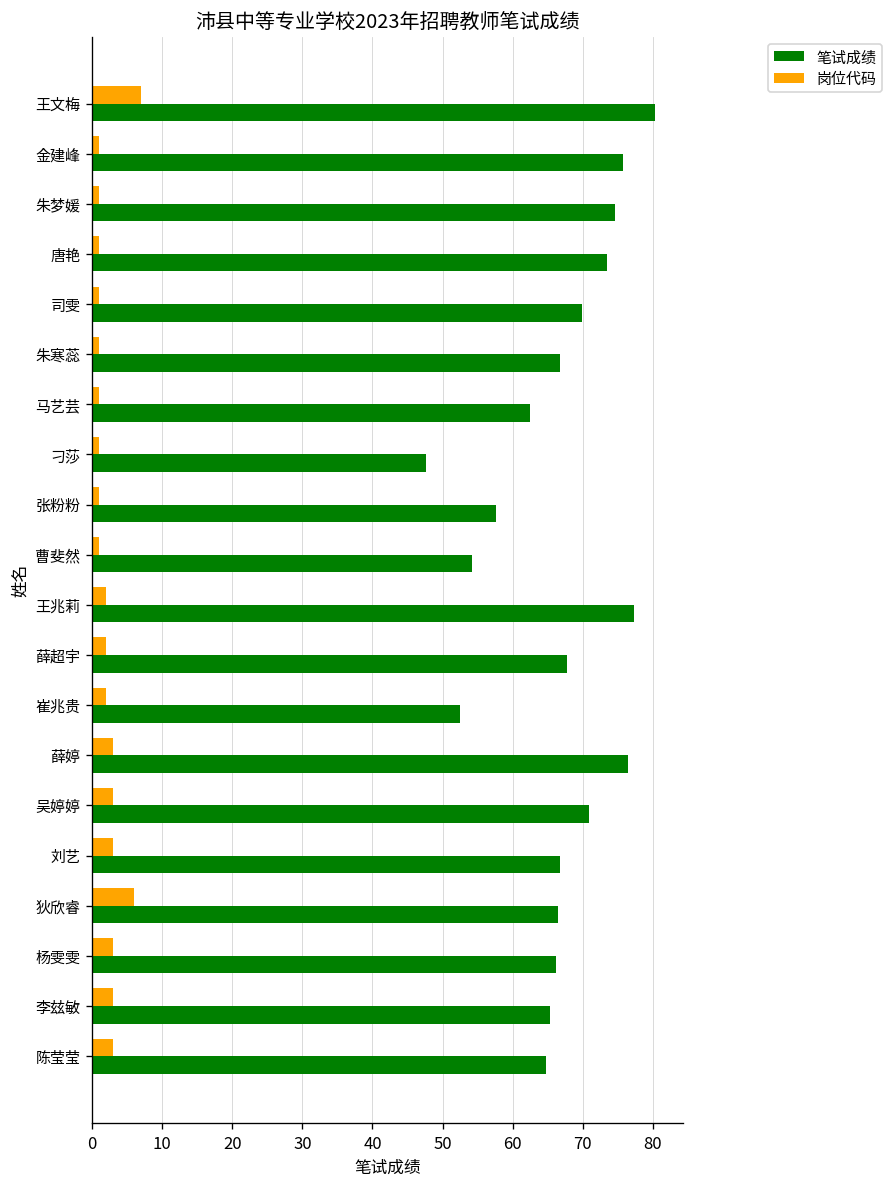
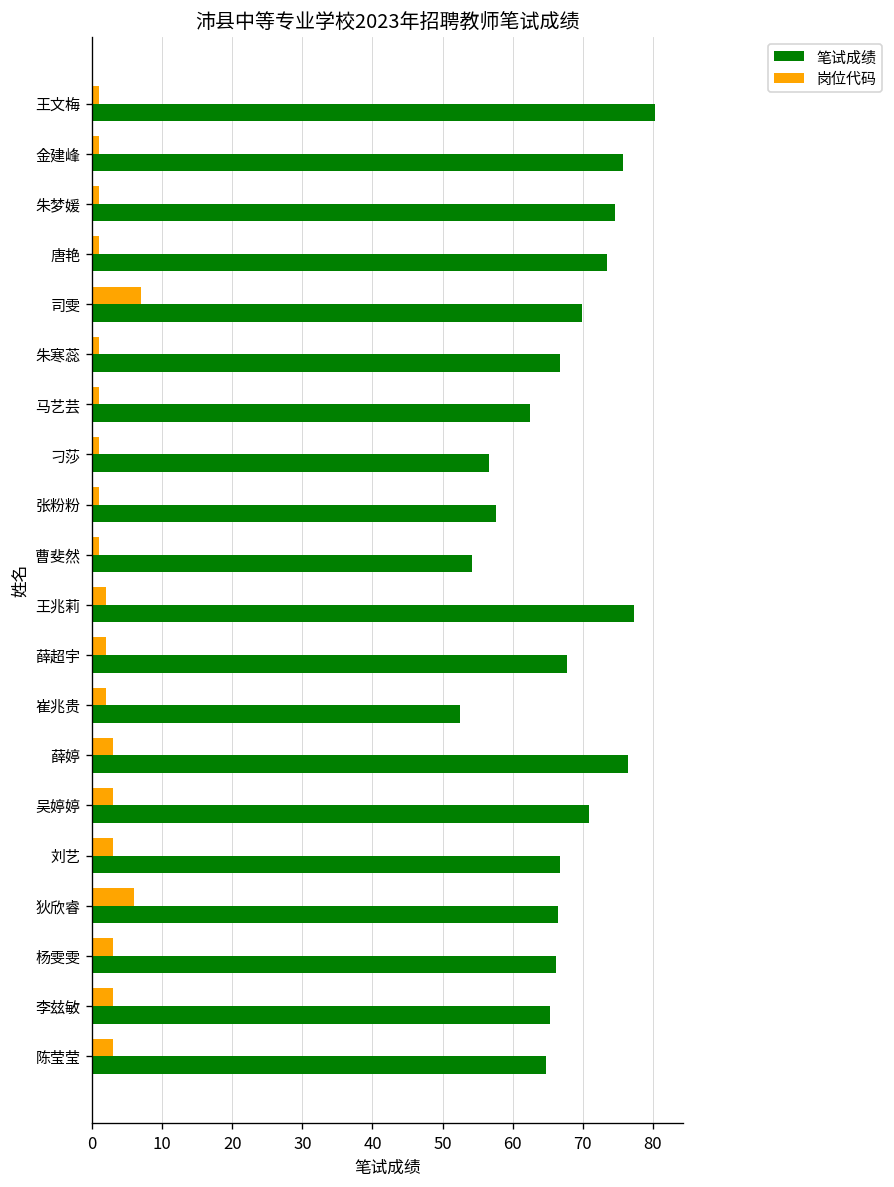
岗位代码, 王文梅: 7 -> 1
岗位代码, 司雯: 1 -> 7
笔试成绩, 刁莎: 48 -> 57
